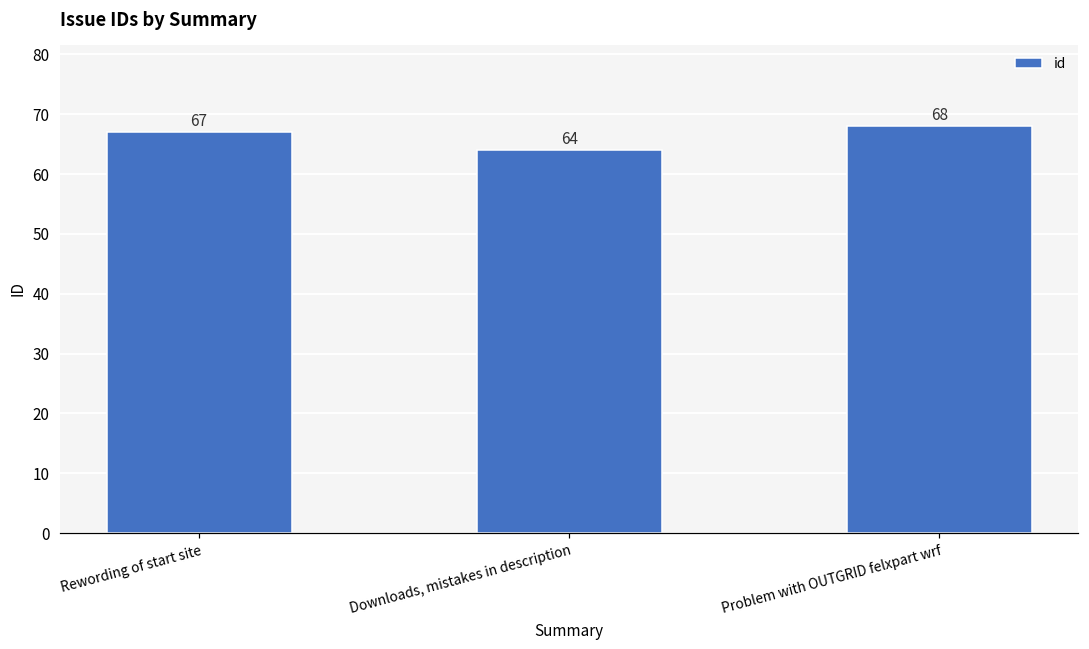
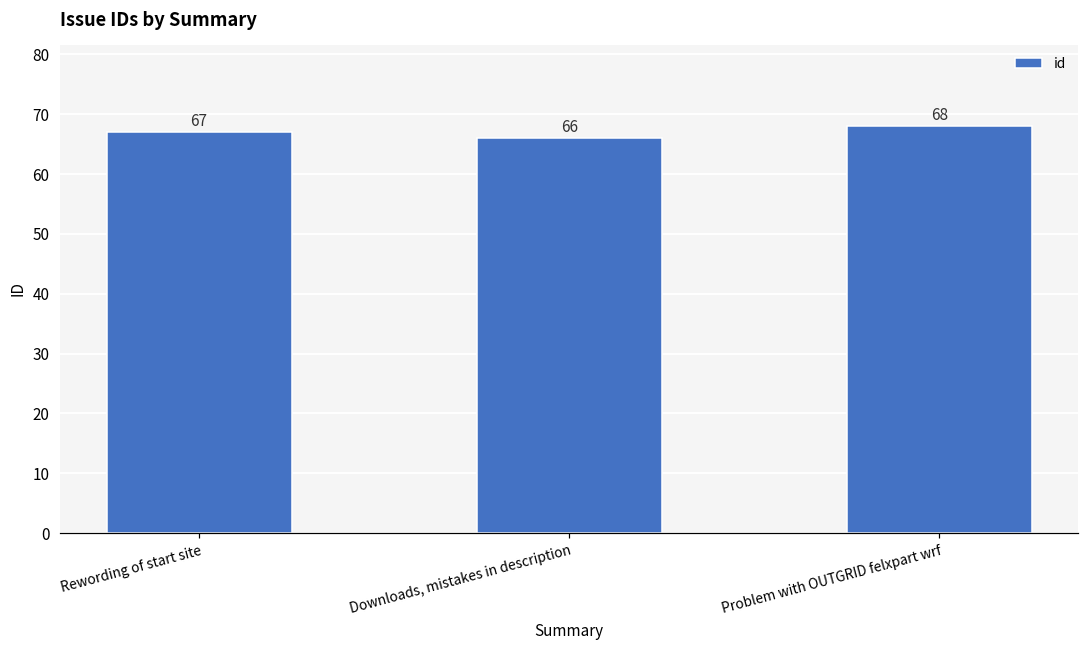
Downloads, mistakes in description: 64 -> 66
